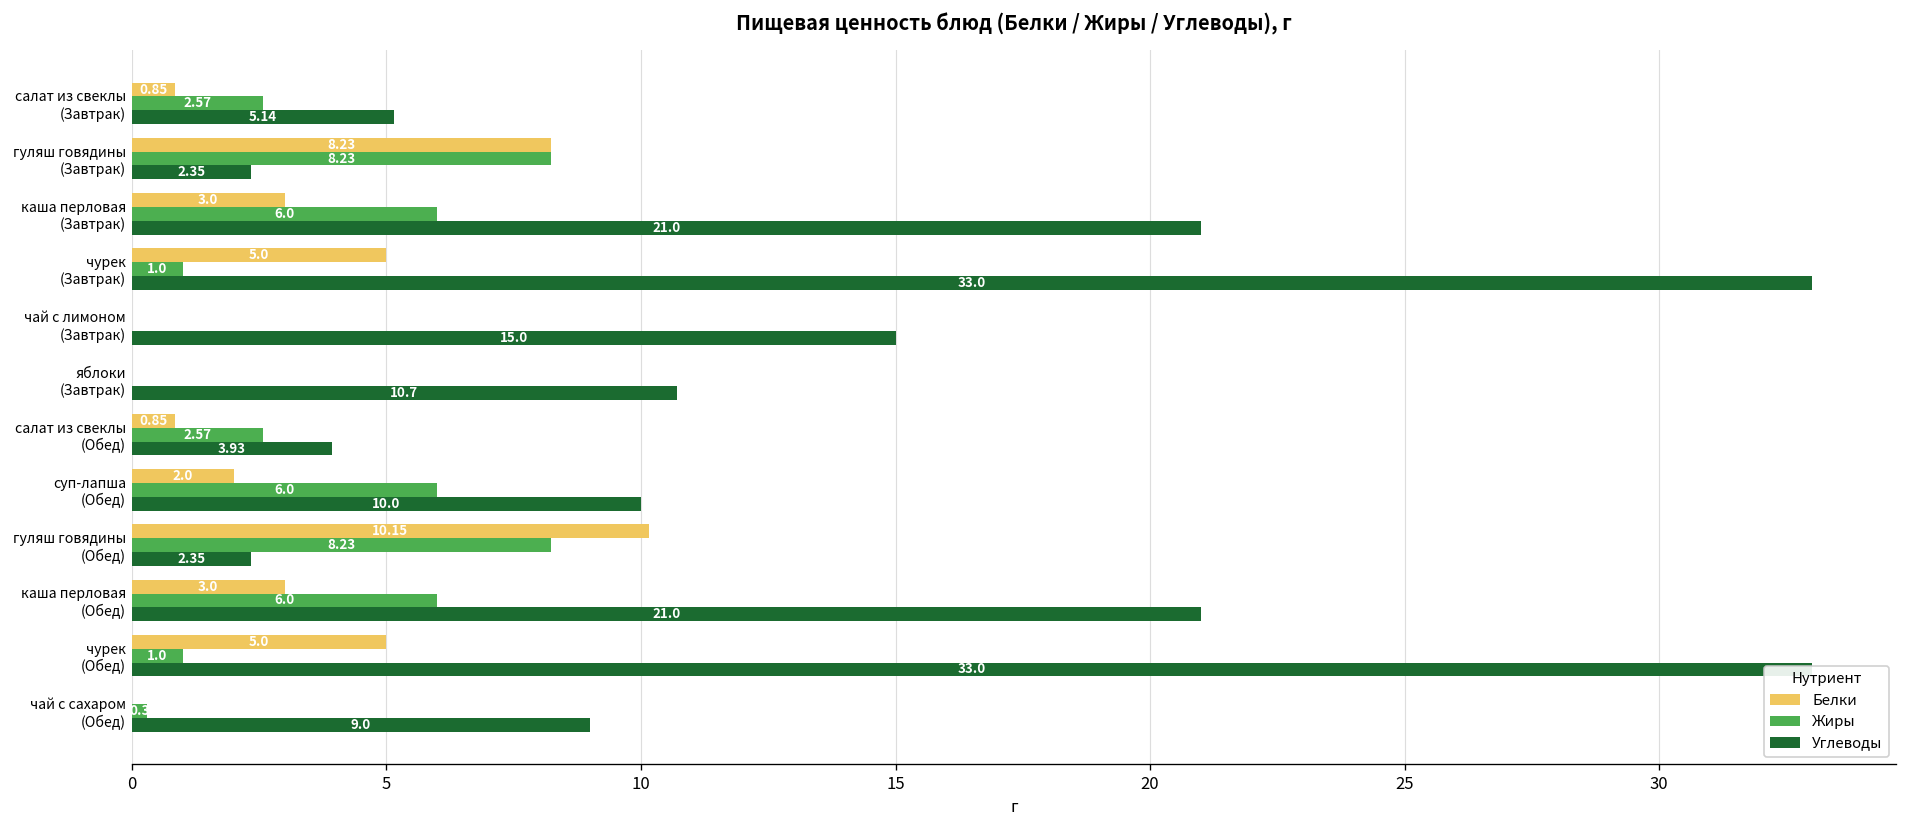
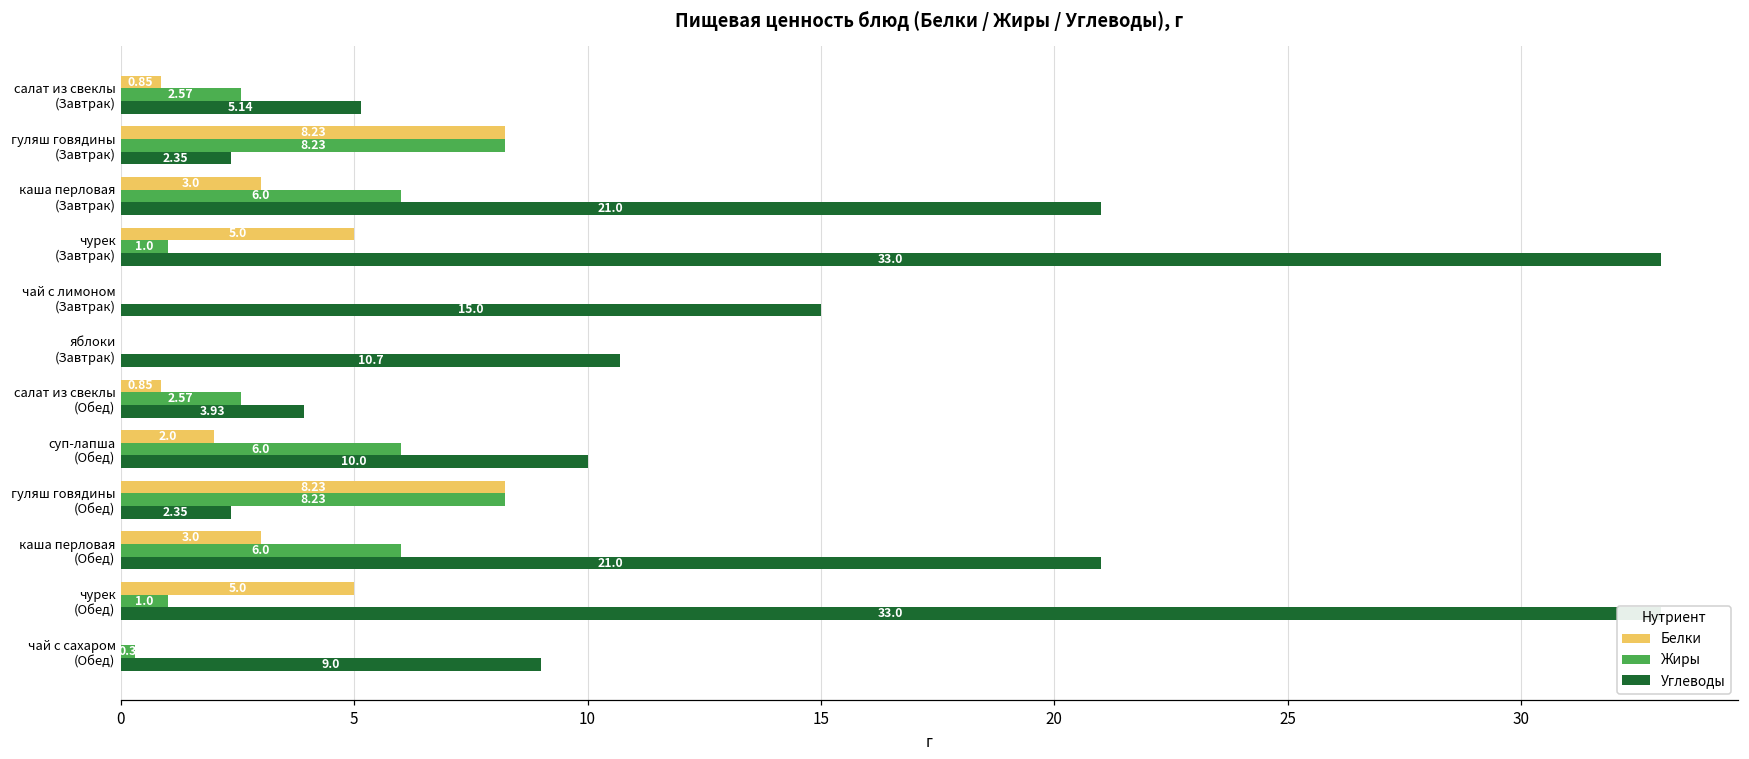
Белки, гуляш говядины (Обед): 10.15 -> 8.23
